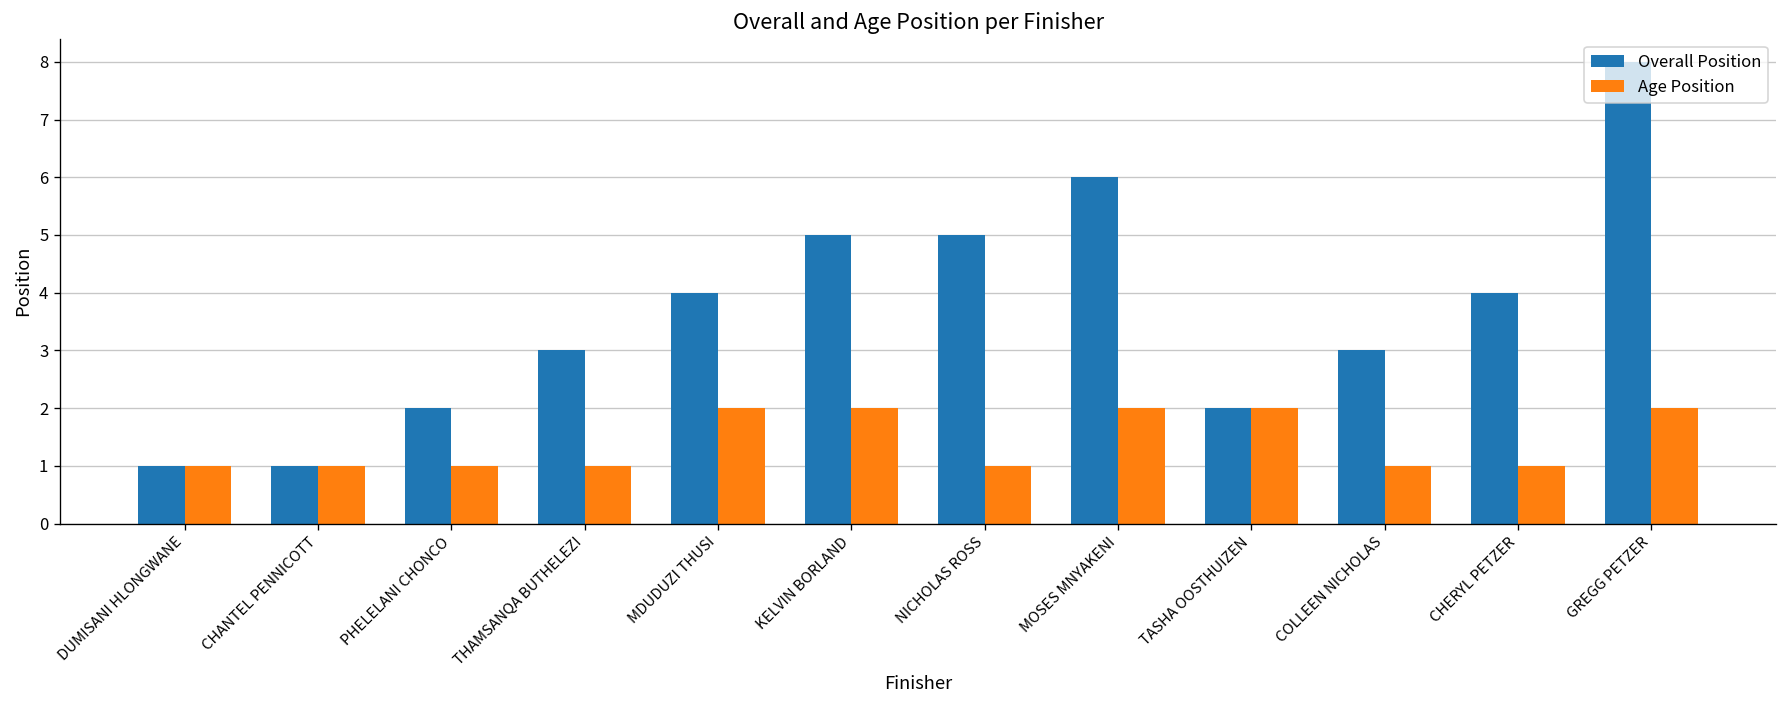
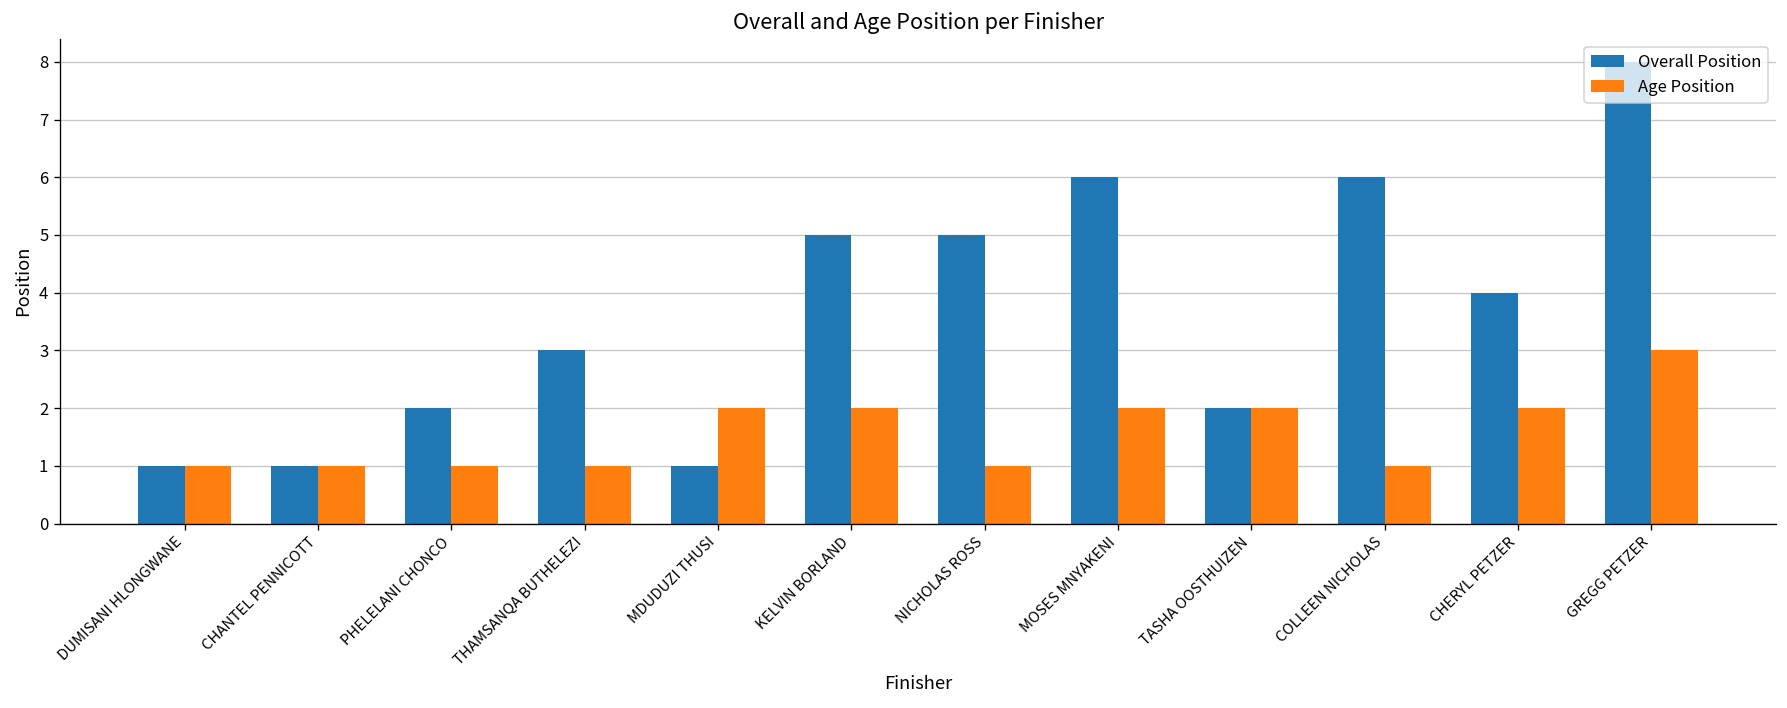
Overall Position, MDUDUZI THUSI: 4 -> 1
Overall Position, COLLEEN NICHOLAS: 3 -> 6
Age Position, CHERYL PETZER: 1 -> 2
Age Position, GREGG PETZER: 2 -> 3
